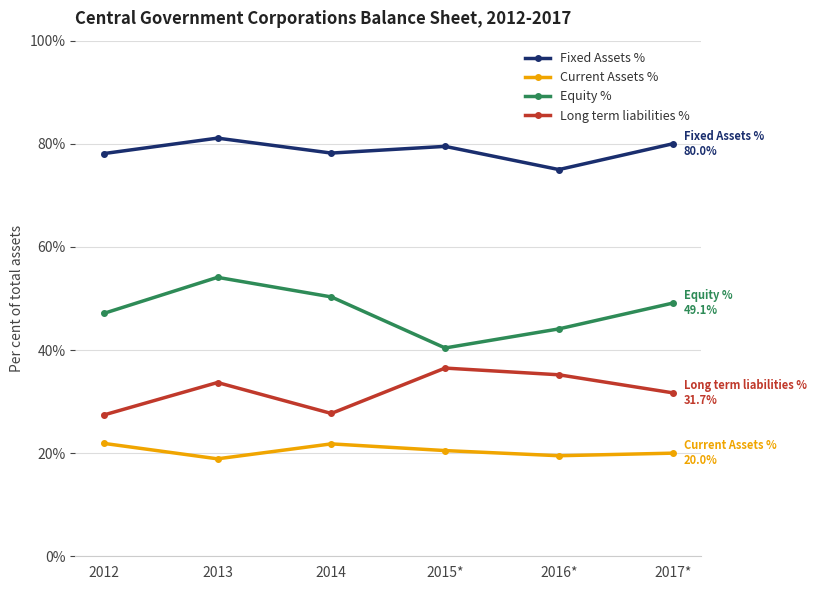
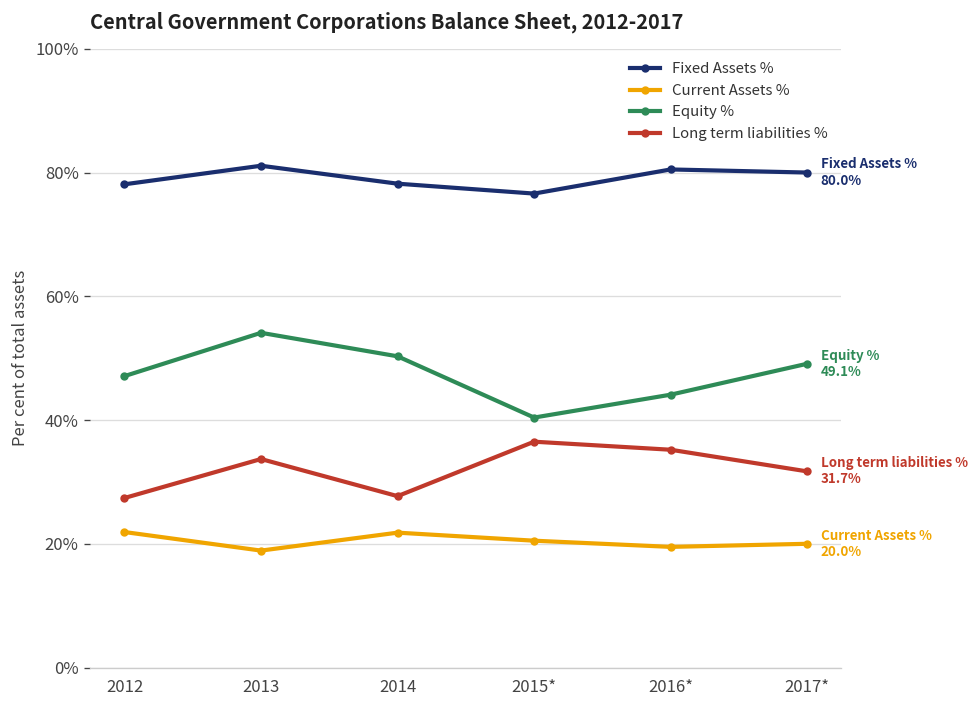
Fixed Assets %, 2015*: 80% -> 77%
Fixed Assets %, 2016*: 75% -> 81%
